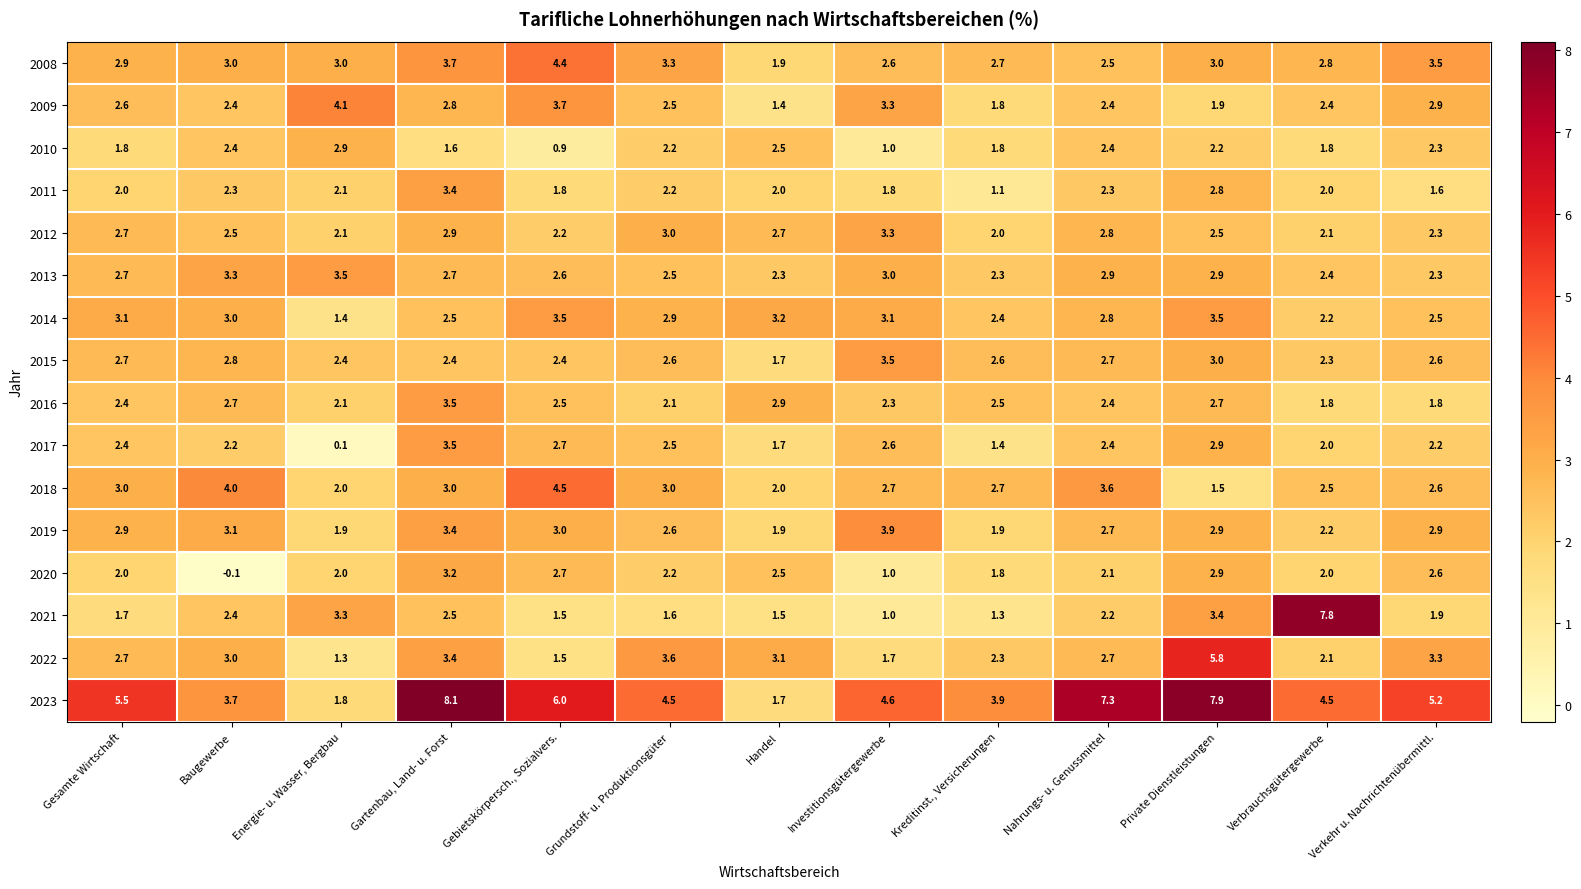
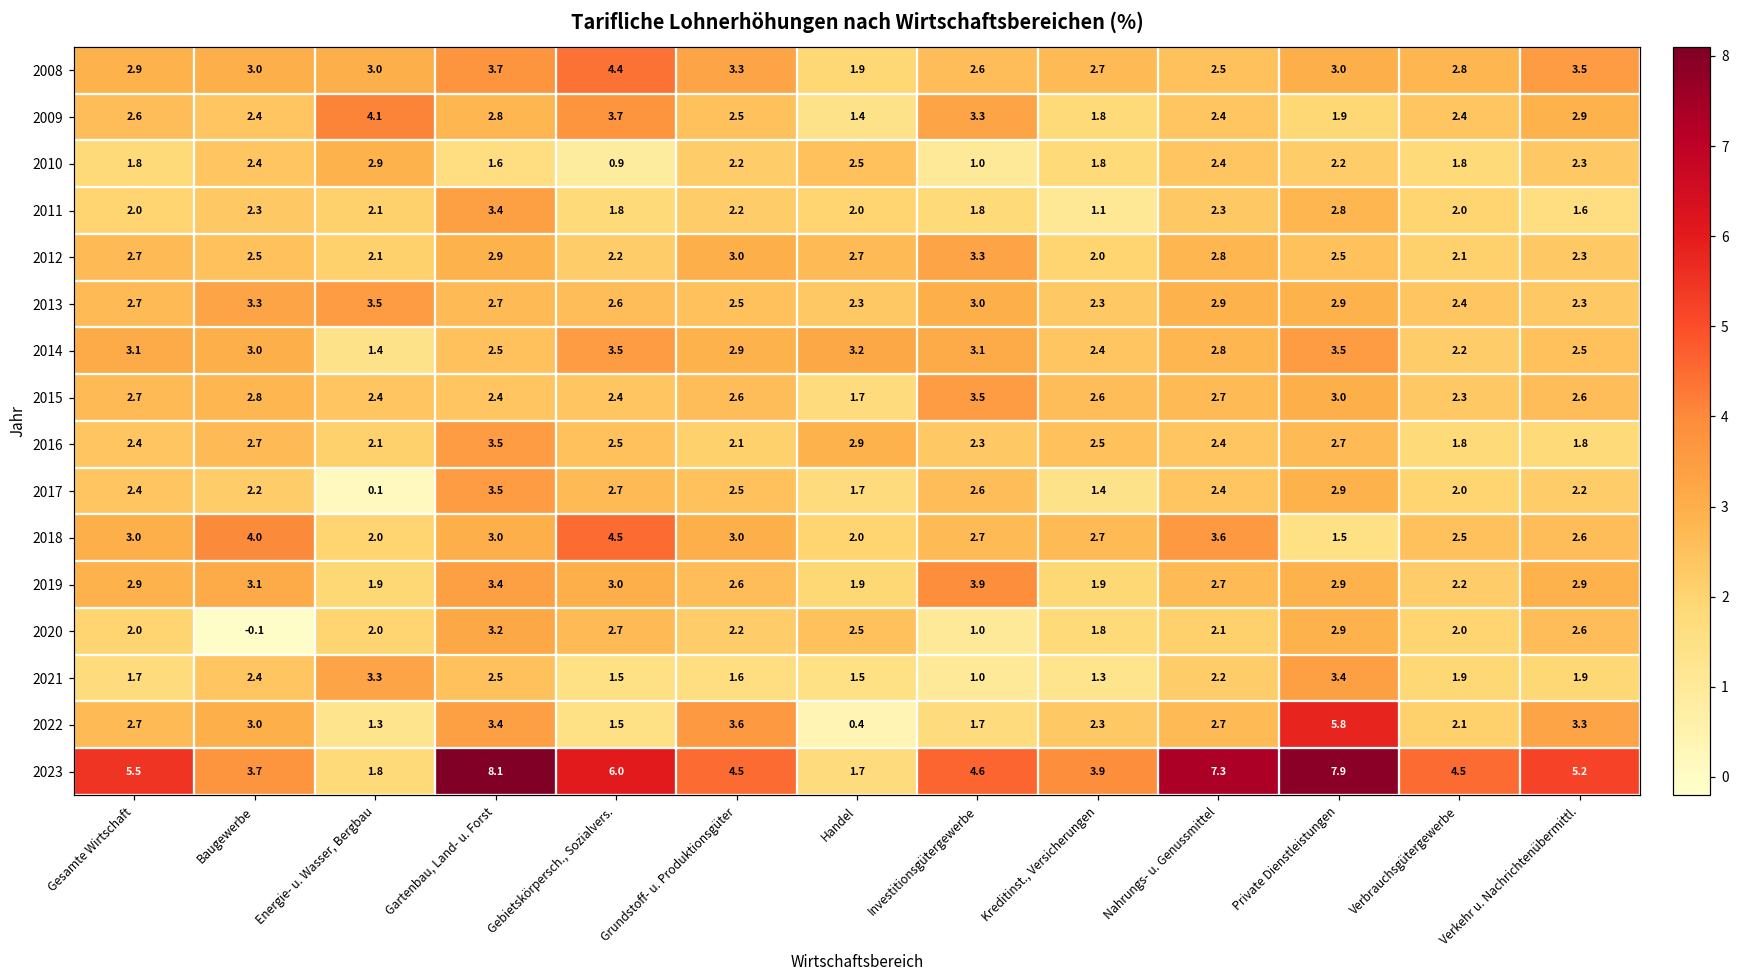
2021, Verbrauchsgütergewerbe: 7.8 -> 1.9
2022, Handel: 3.1 -> 0.4
